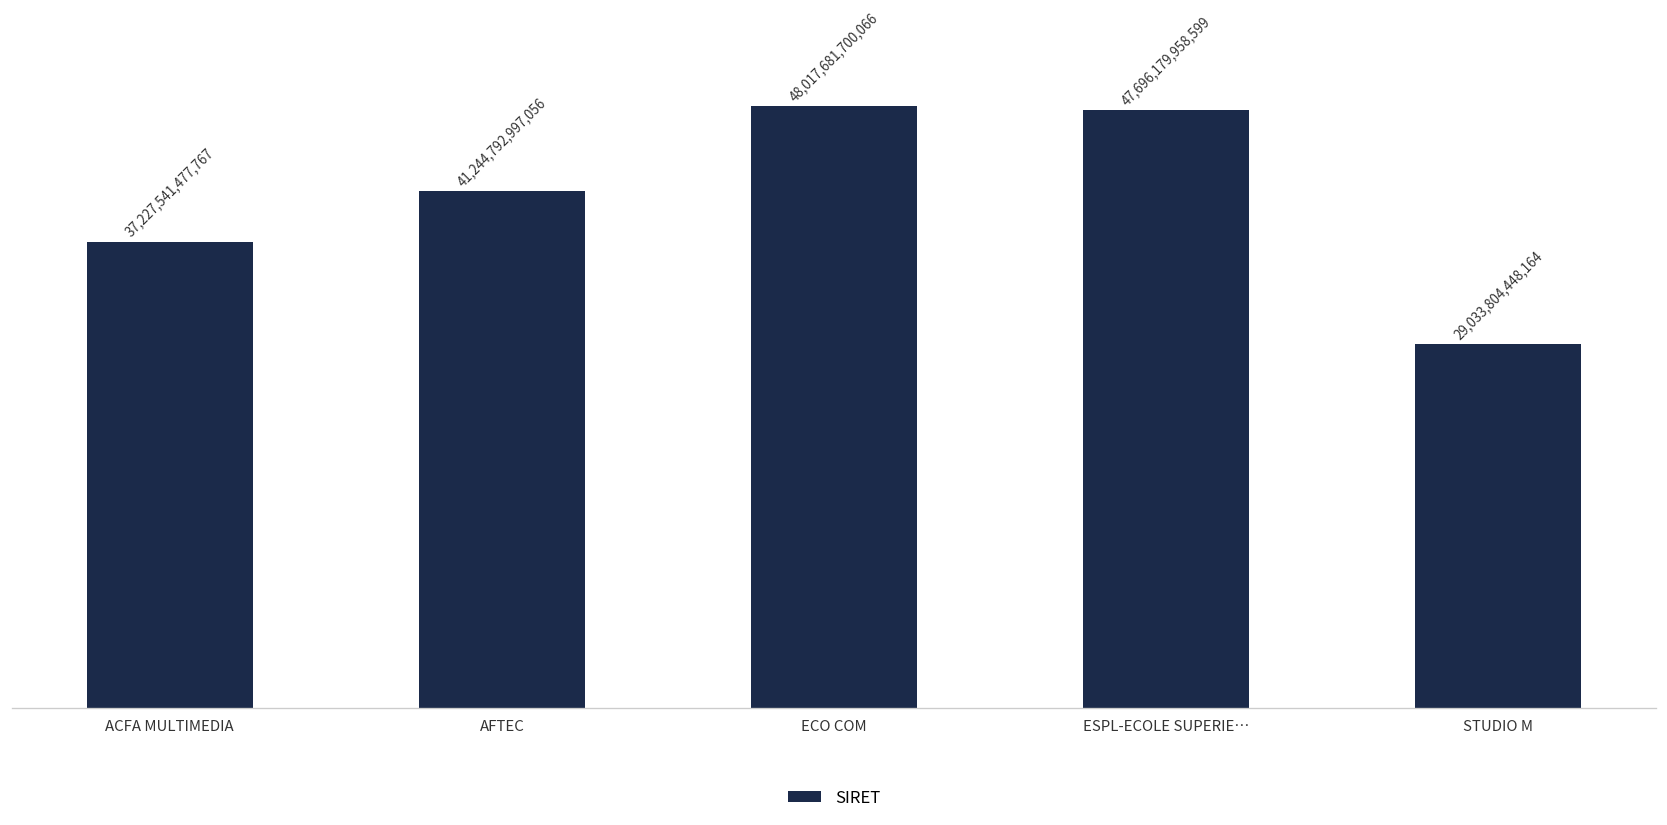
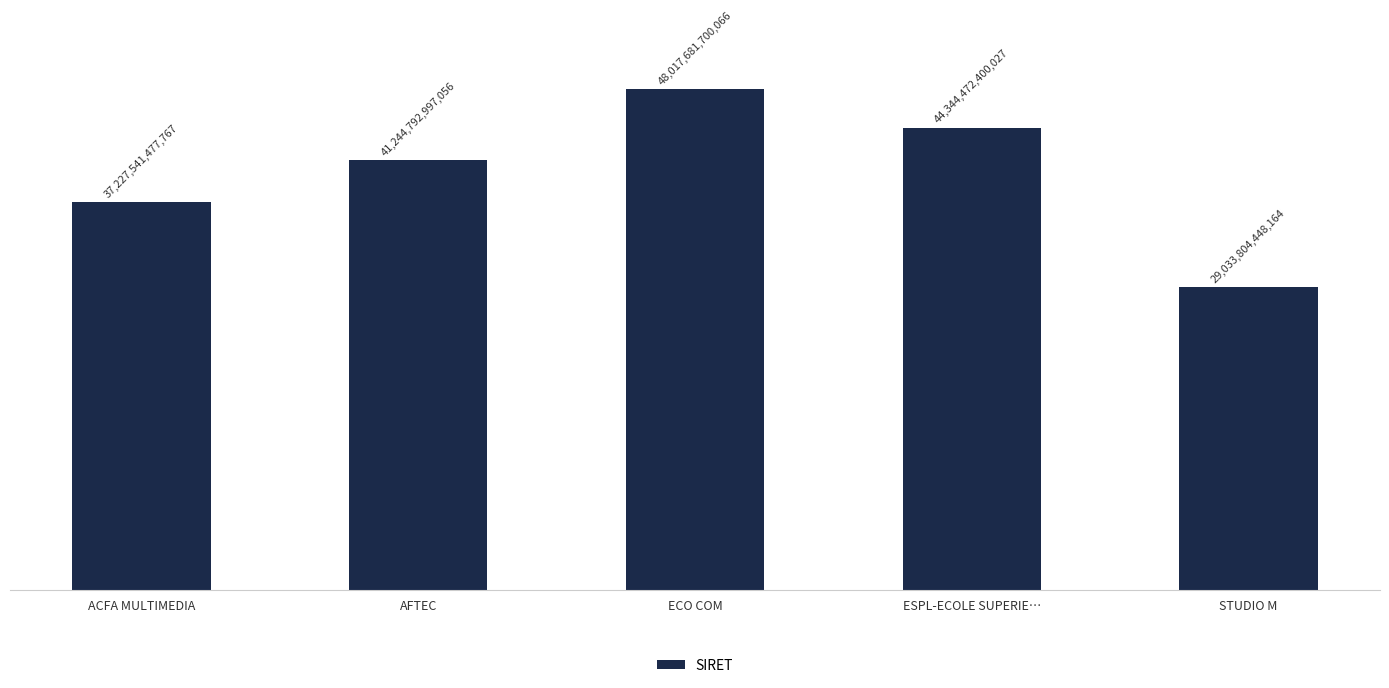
ESPL-ECOLE SUPERIE…: 47,696,179,958,599 -> 44,344,472,400,027
